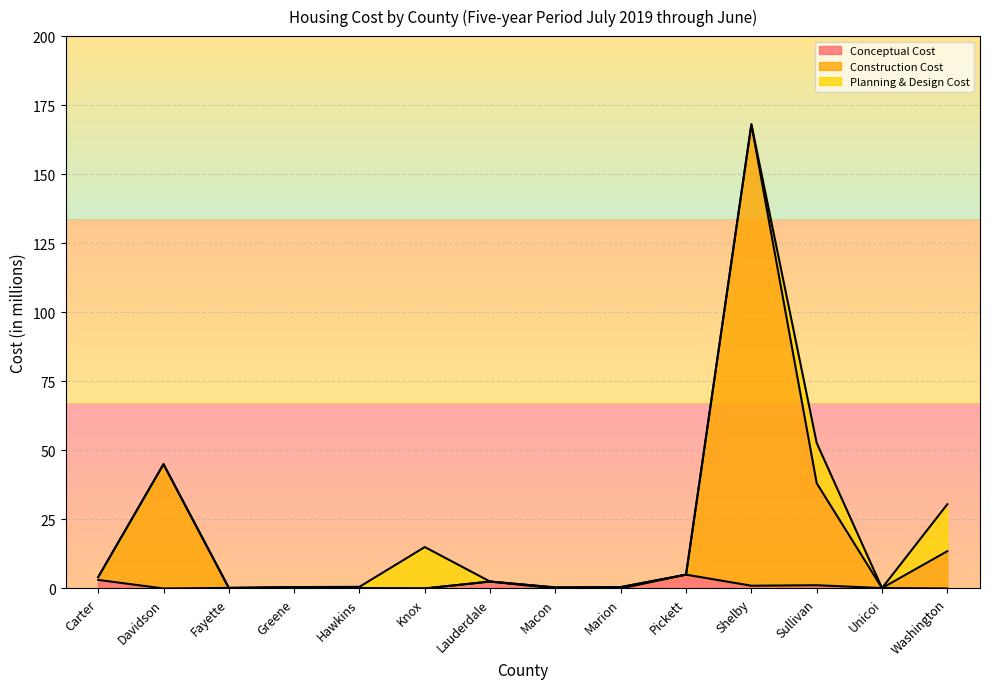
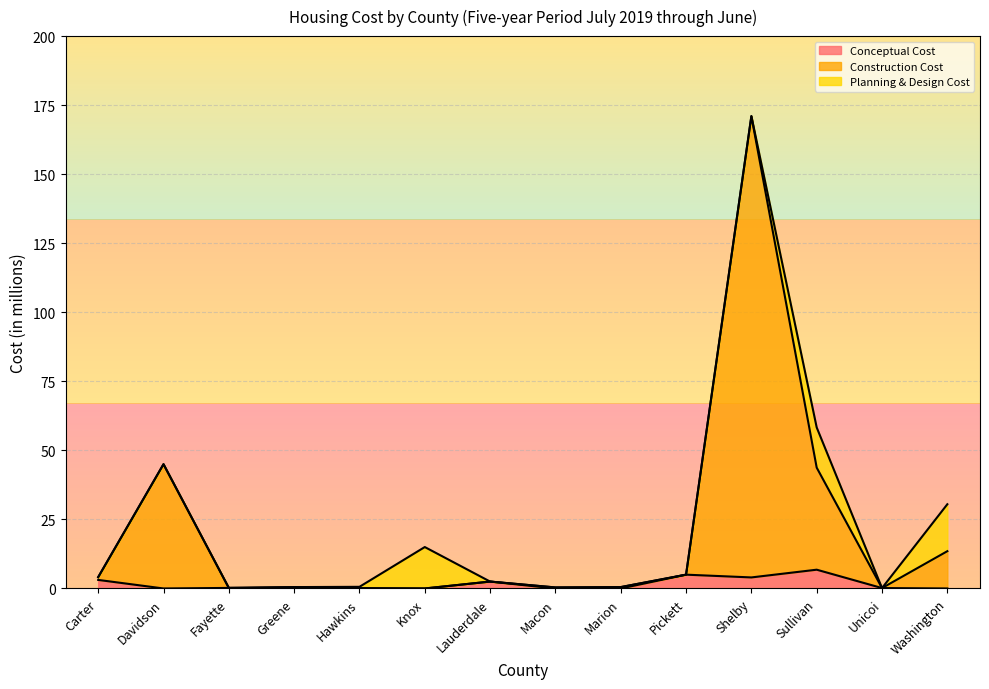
Conceptual Cost, Shelby: 1 -> 4
Conceptual Cost, Sullivan: 1 -> 7
